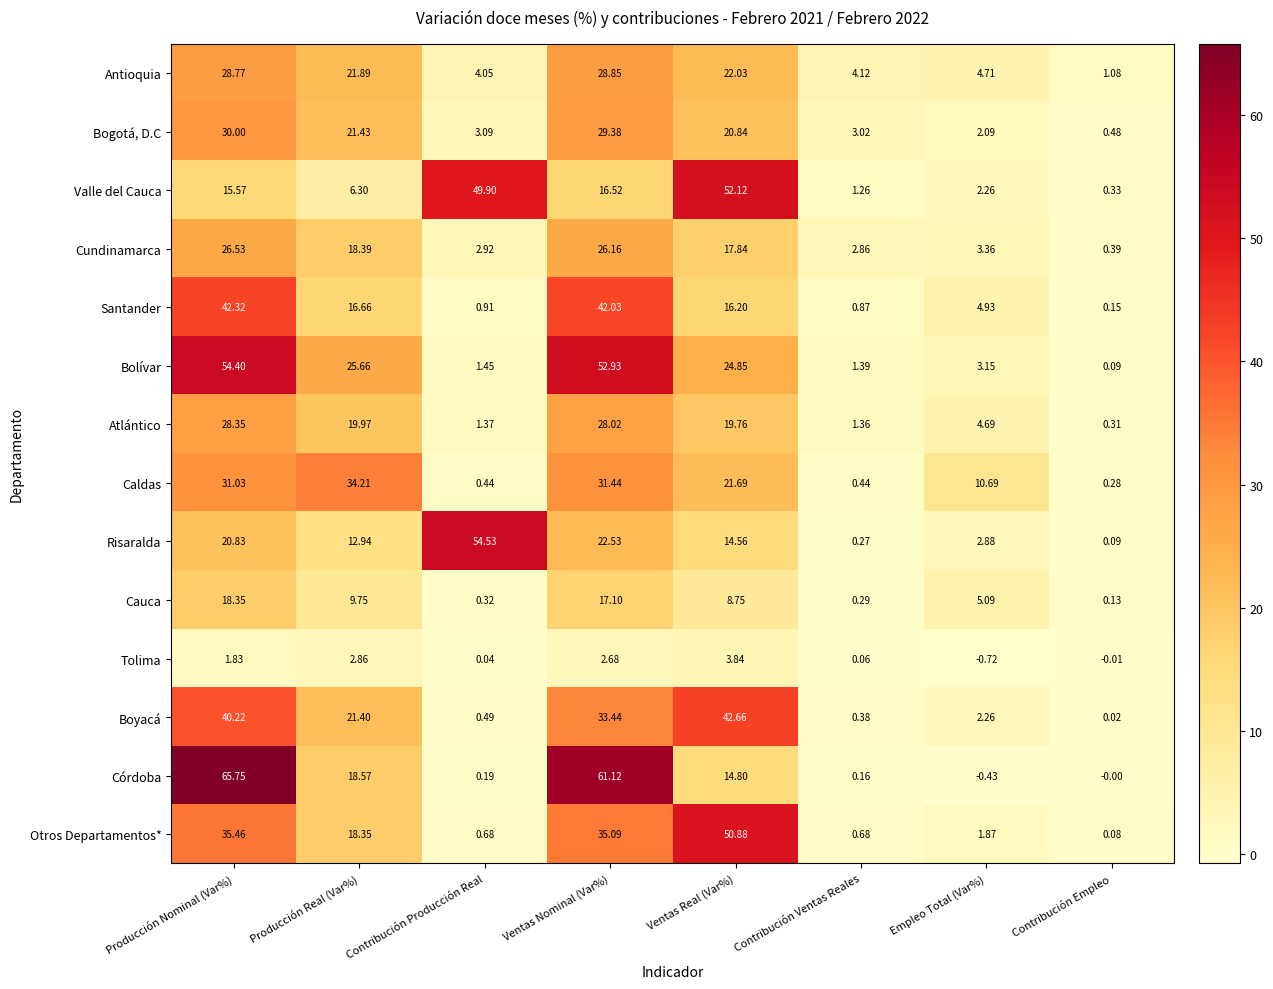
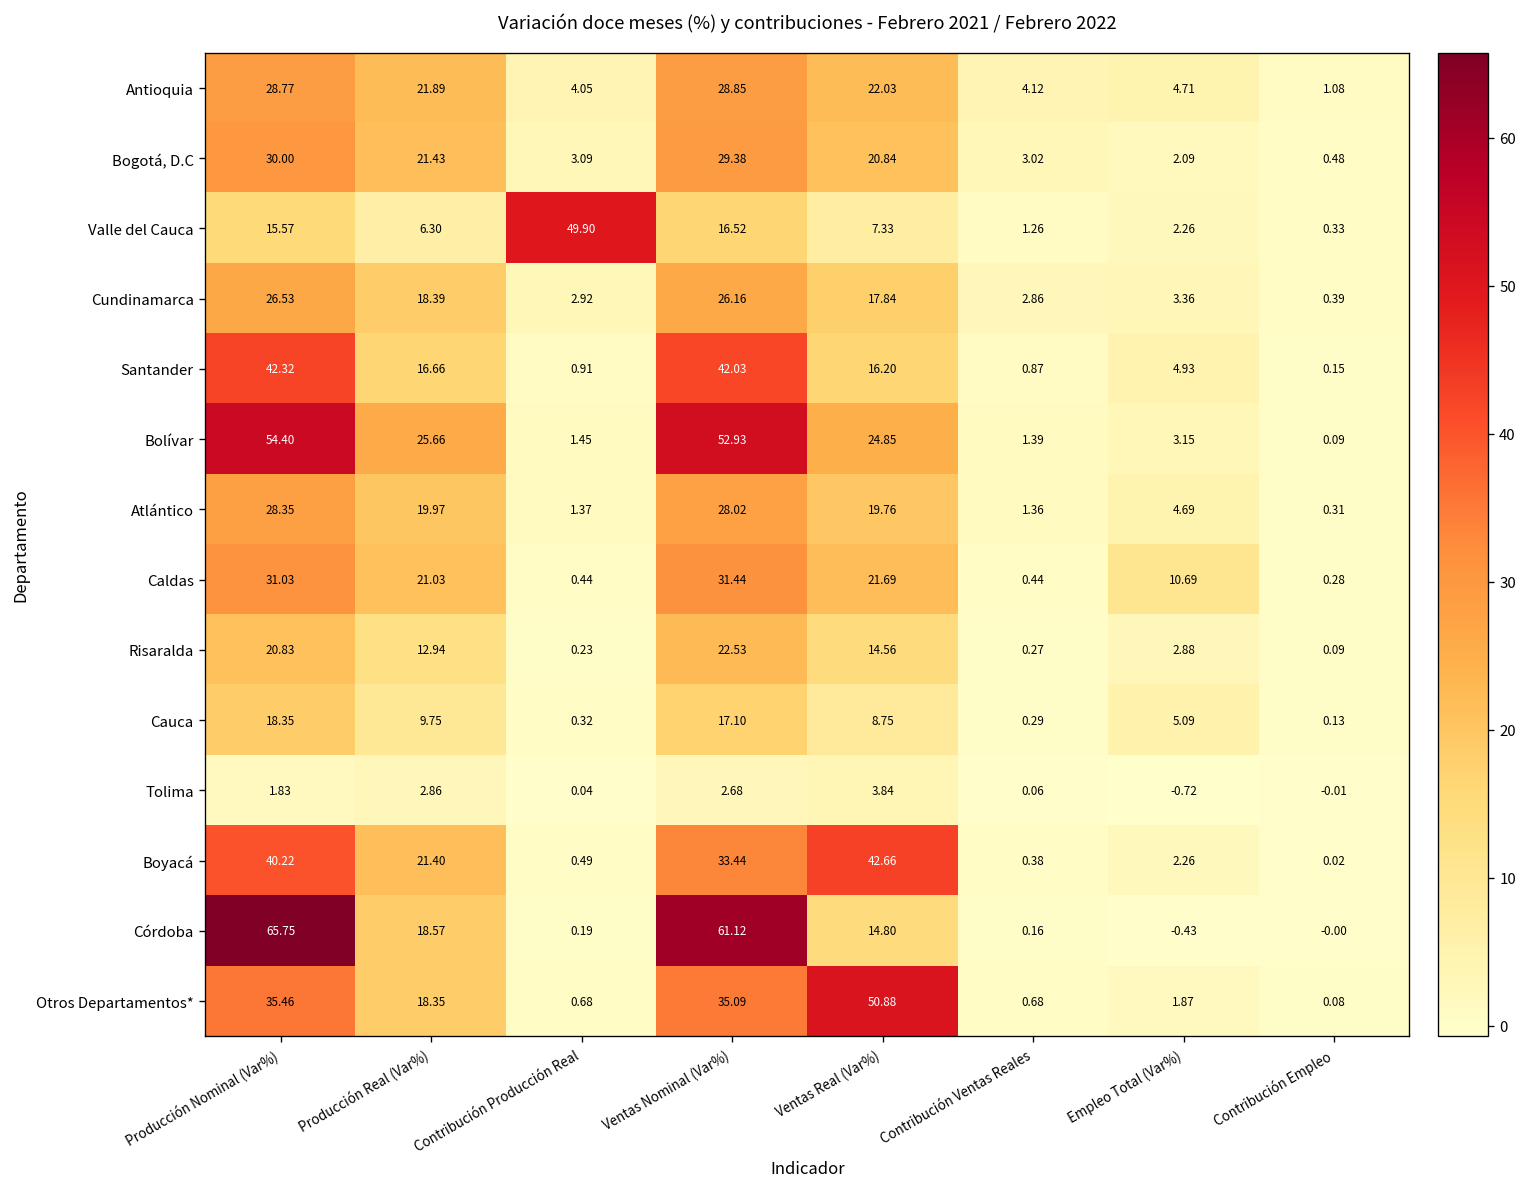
Valle del Cauca, Ventas Real (Var%): 52.12 -> 7.33
Caldas, Producción Real (Var%): 34.21 -> 21.03
Risaralda, Contribución Producción Real: 54.53 -> 0.23
